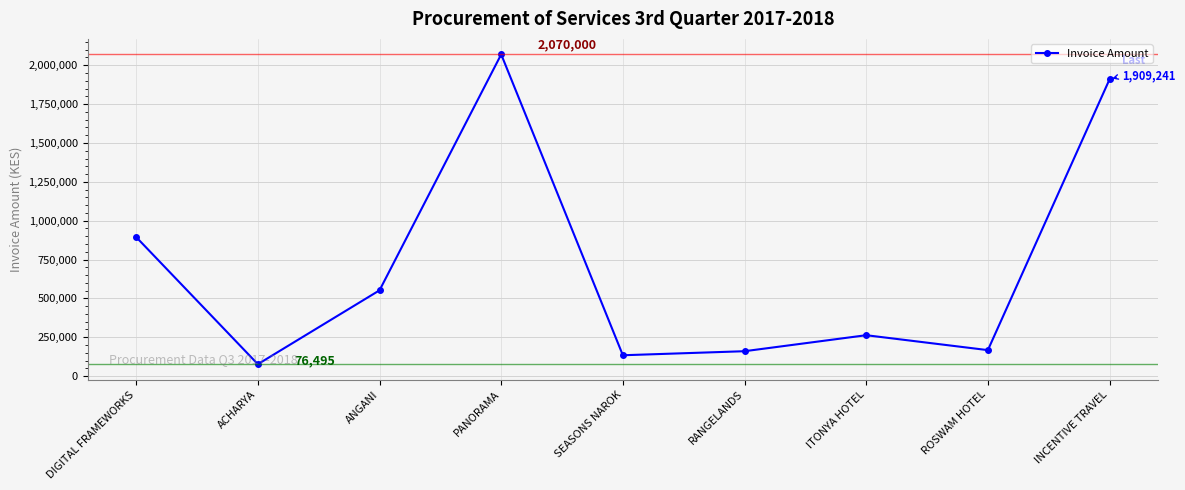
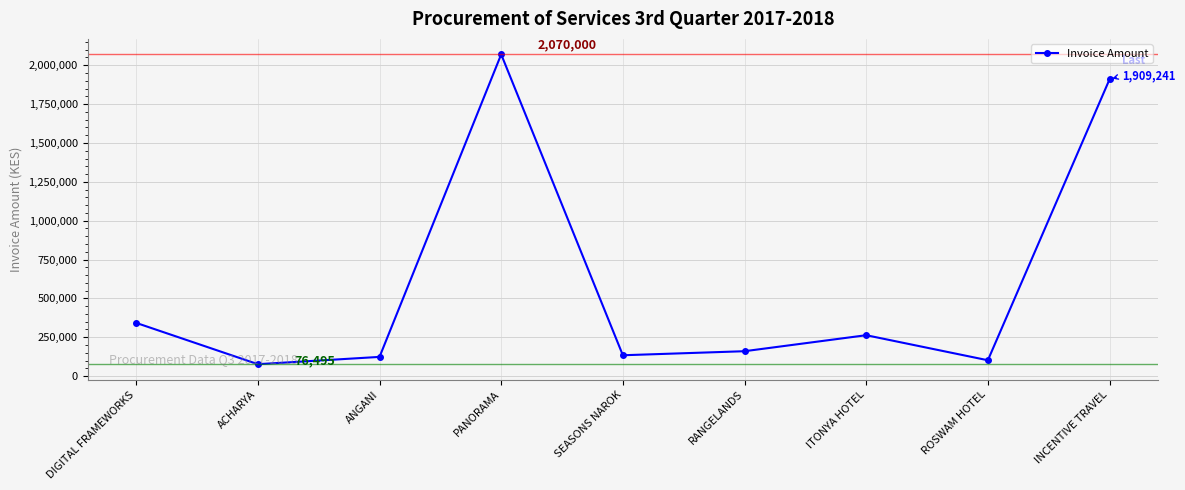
DIGITAL FRAMEWORKS: 890,000 -> 340,000
ANGANI: 550,000 -> 120,000
ROSWAM HOTEL: 170,000 -> 100,000
